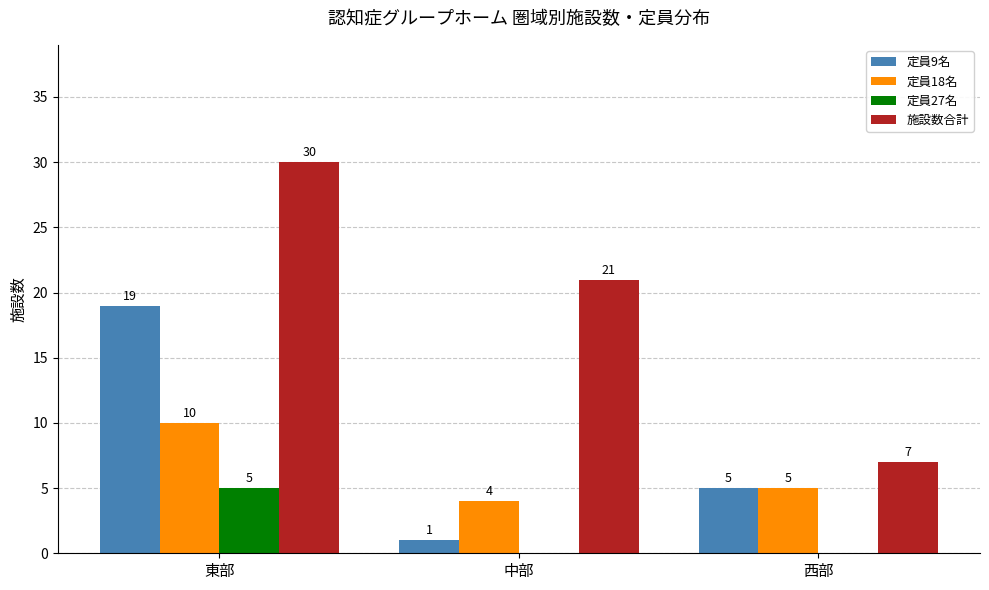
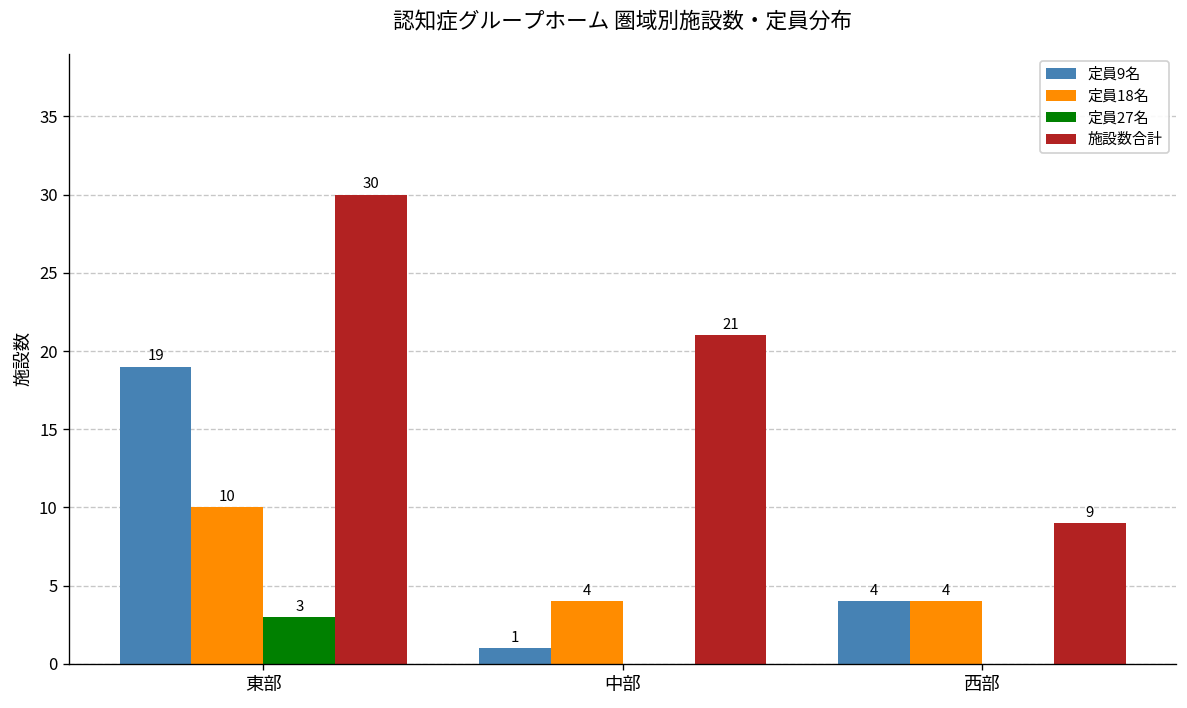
定員27名, 東部: 5 -> 3
定員9名, 西部: 5 -> 4
定員18名, 西部: 5 -> 4
施設数合計, 西部: 7 -> 9
